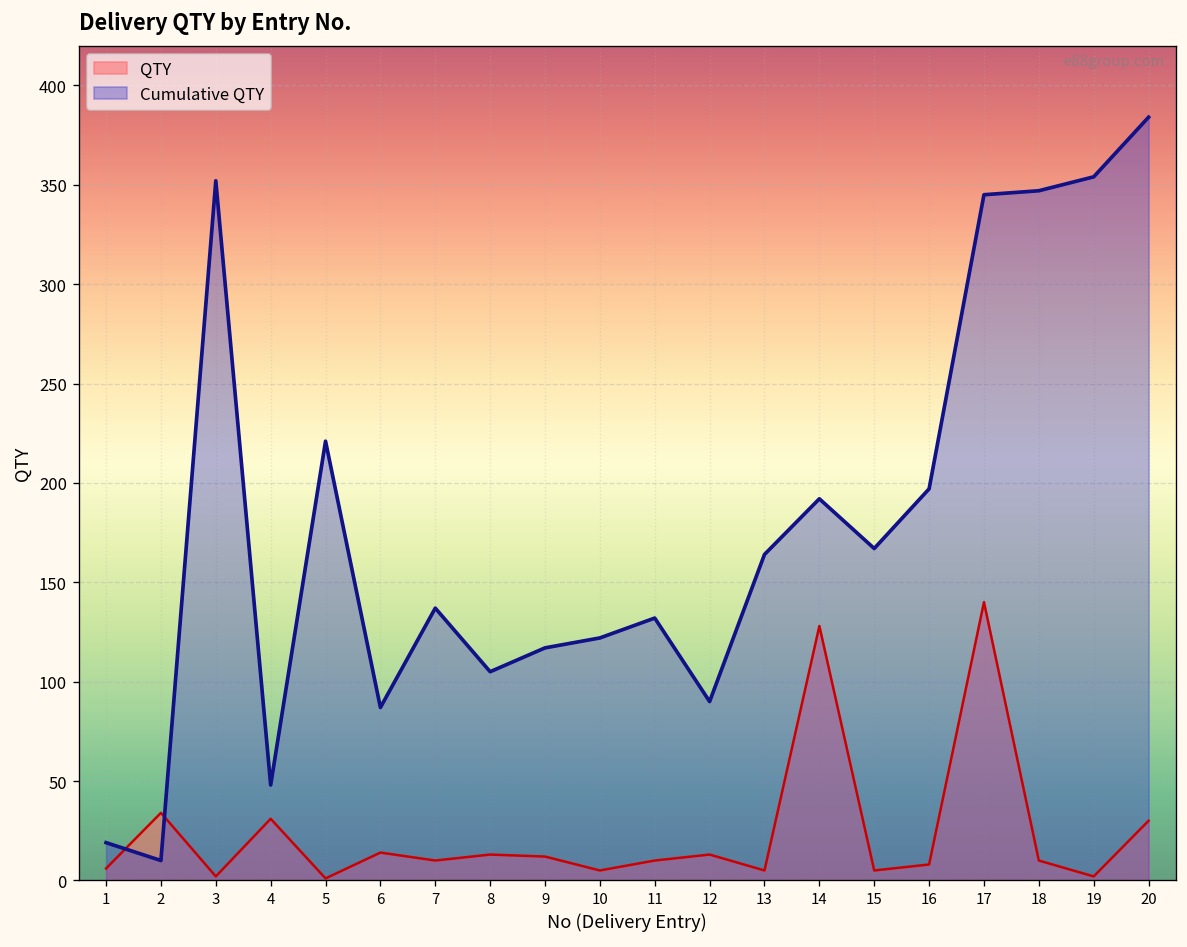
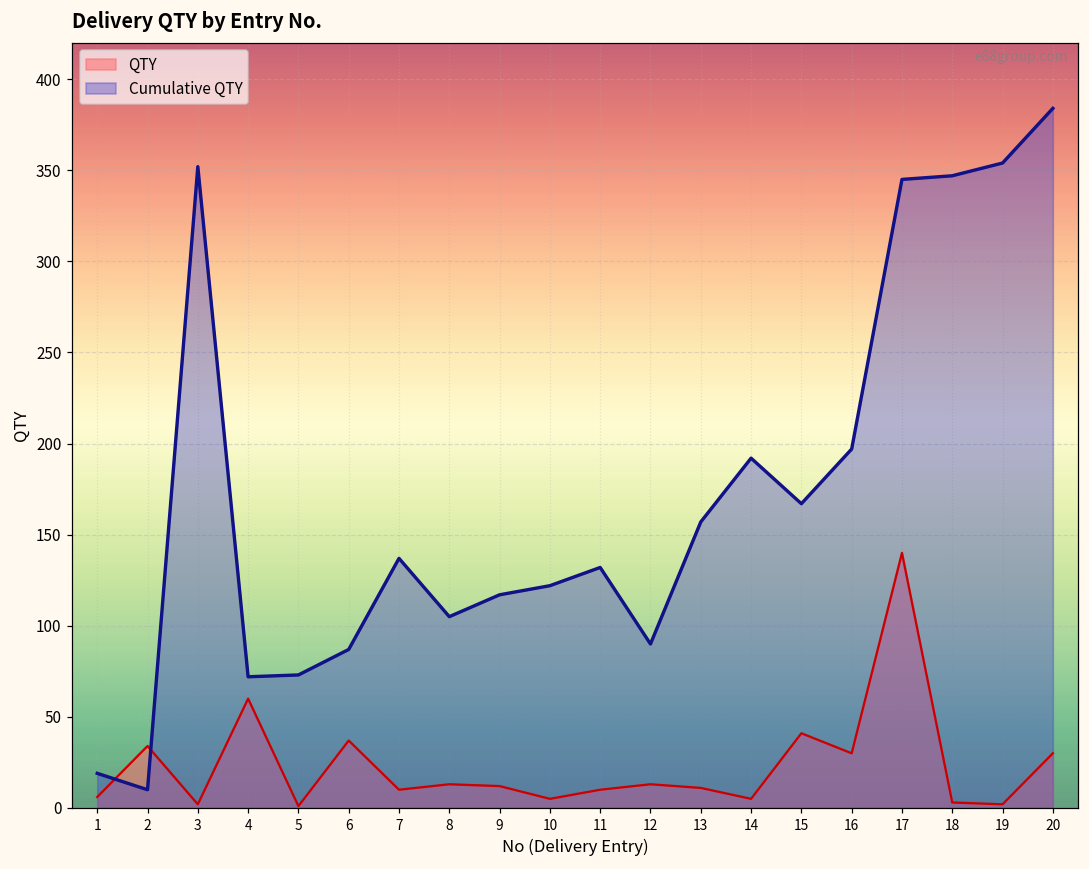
QTY, 4: 31 -> 60
Cumulative QTY, 4: 48 -> 72
Cumulative QTY, 5: 221 -> 73
QTY, 6: 14 -> 37
QTY, 13: 5 -> 11
Cumulative QTY, 13: 164 -> 157
QTY, 14: 128 -> 5
QTY, 15: 5 -> 41
QTY, 16: 8 -> 30
QTY, 18: 10 -> 3
